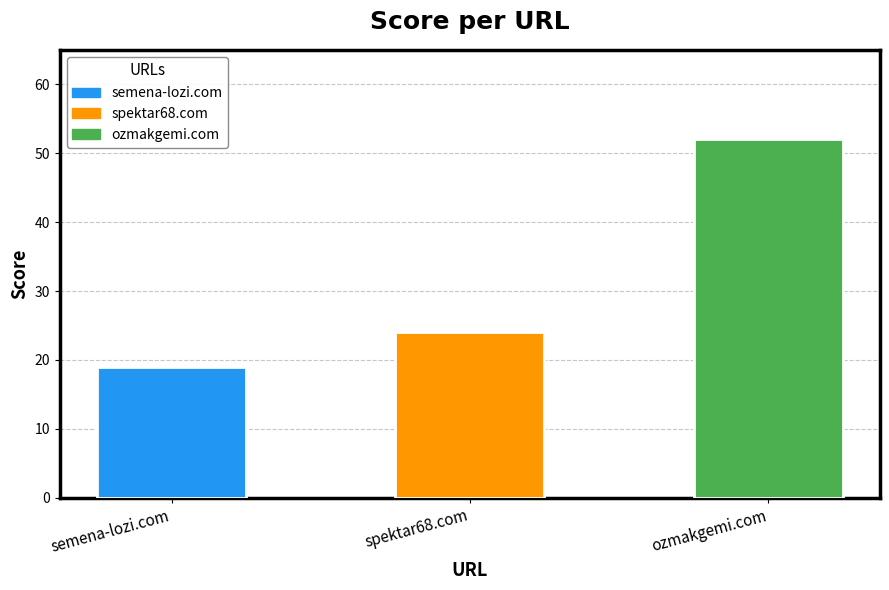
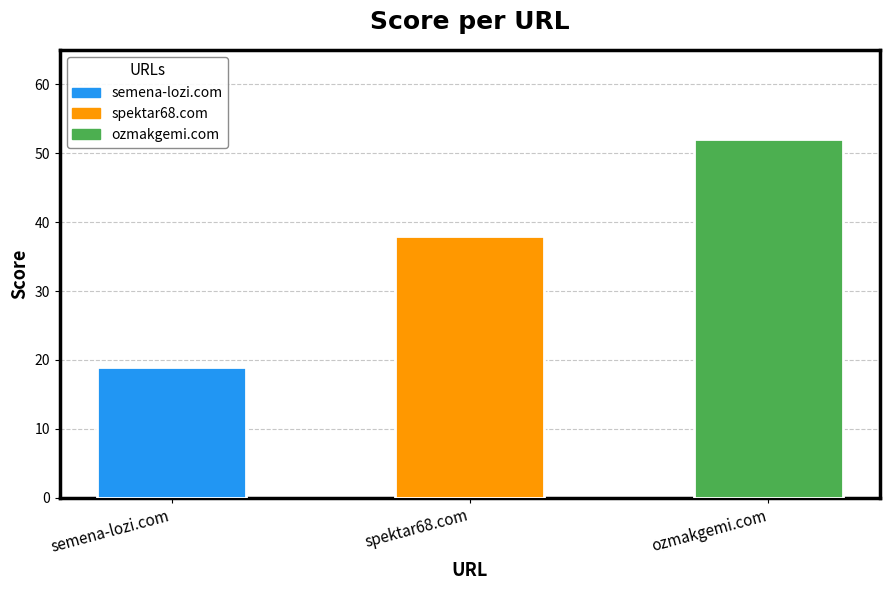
spektar68.com: 24 -> 38
